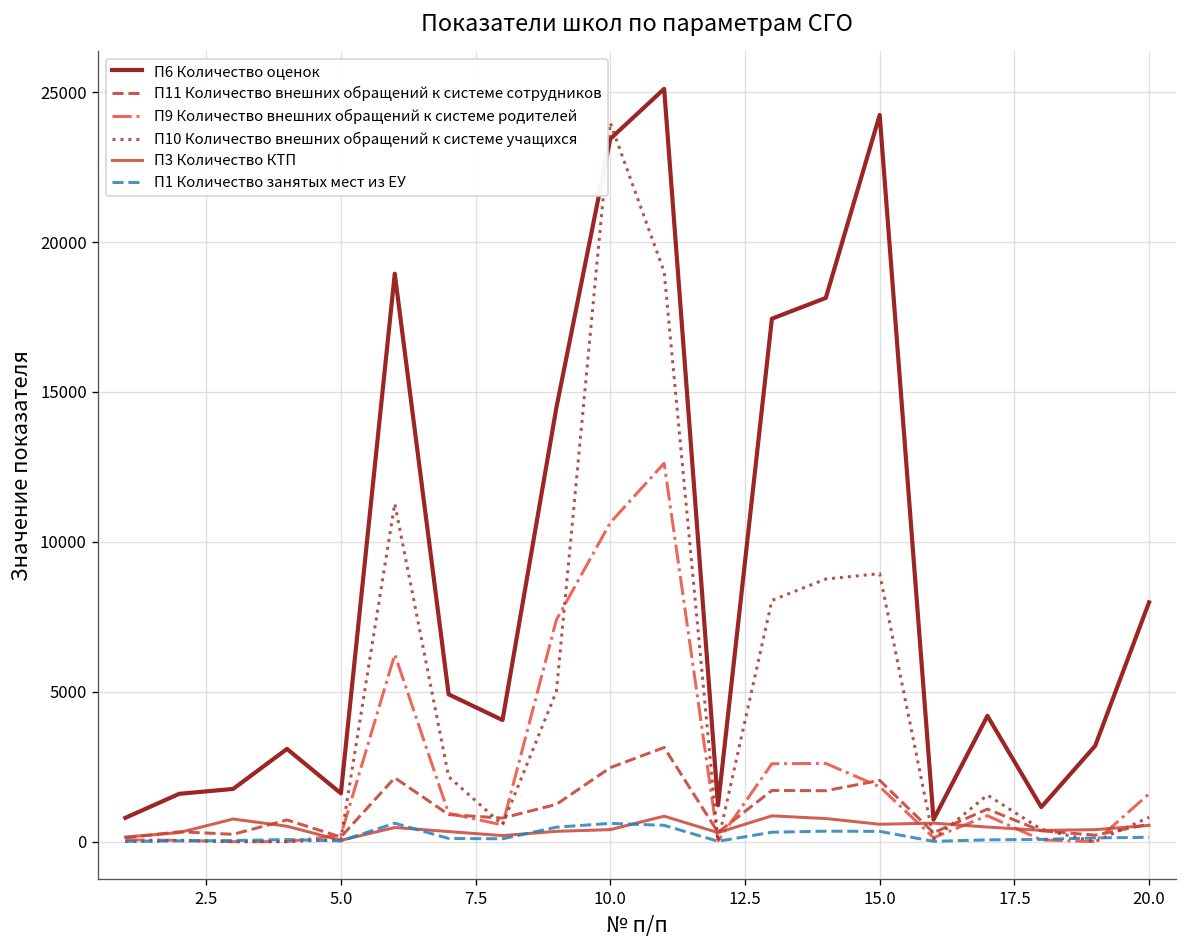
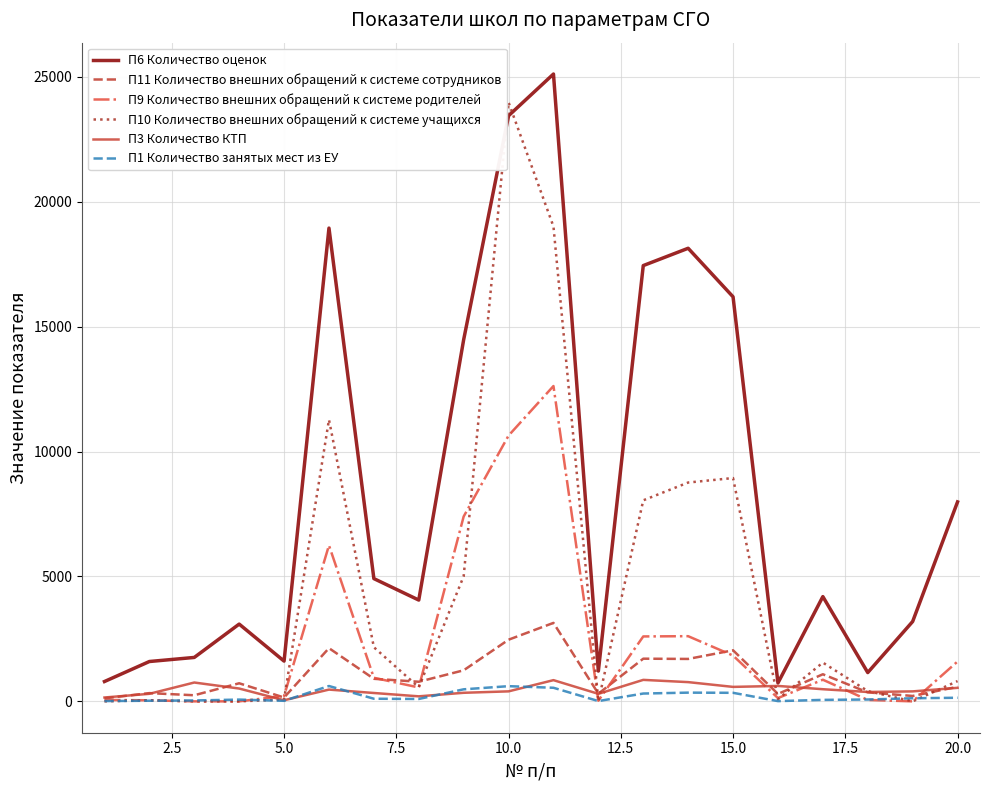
П6 Количество оценок, 15.0: 24200 -> 16200
